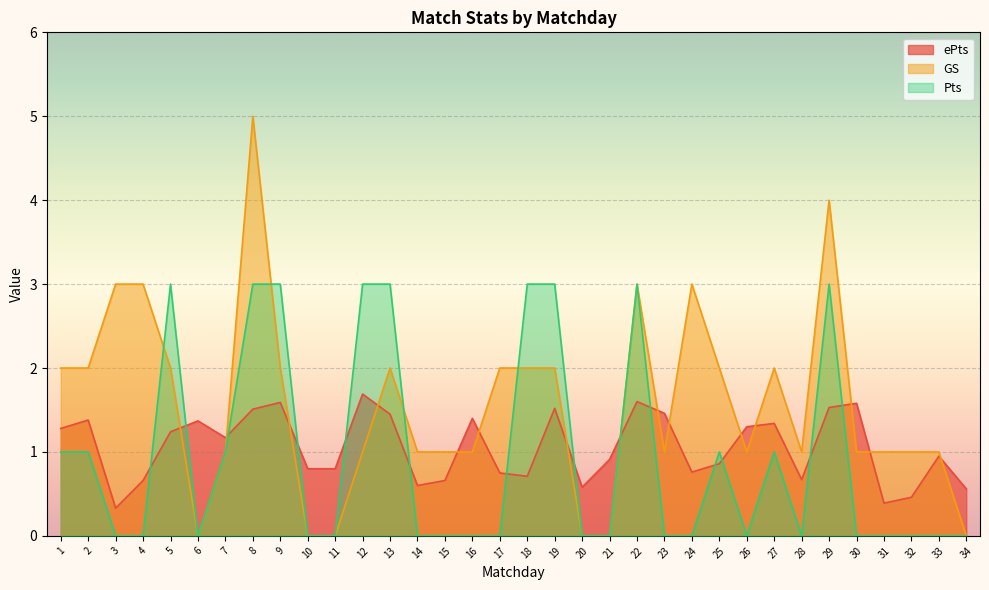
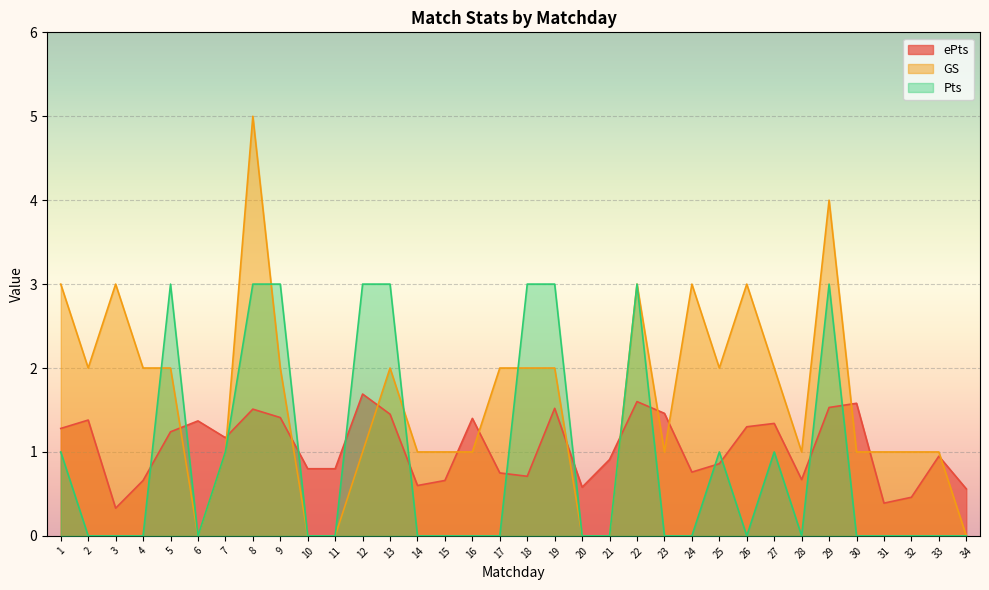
GS, 1: 2 -> 3
Pts, 2: 1 -> 0
GS, 4: 3 -> 2
ePts, 9: 1.6 -> 1.4
GS, 26: 1 -> 3
